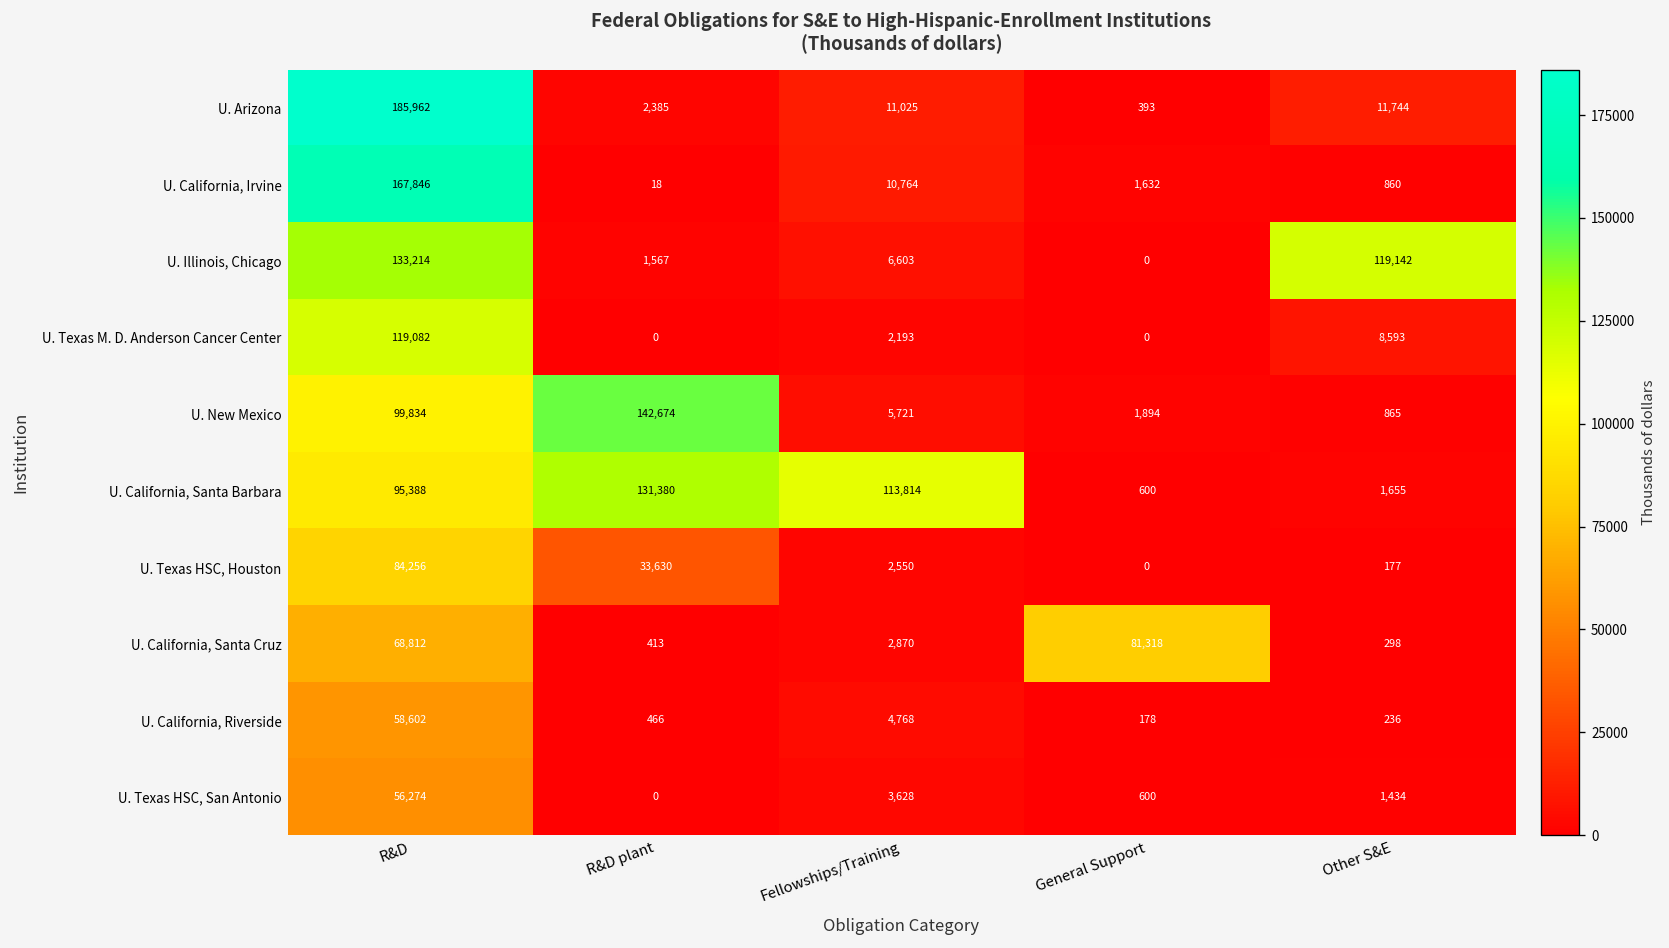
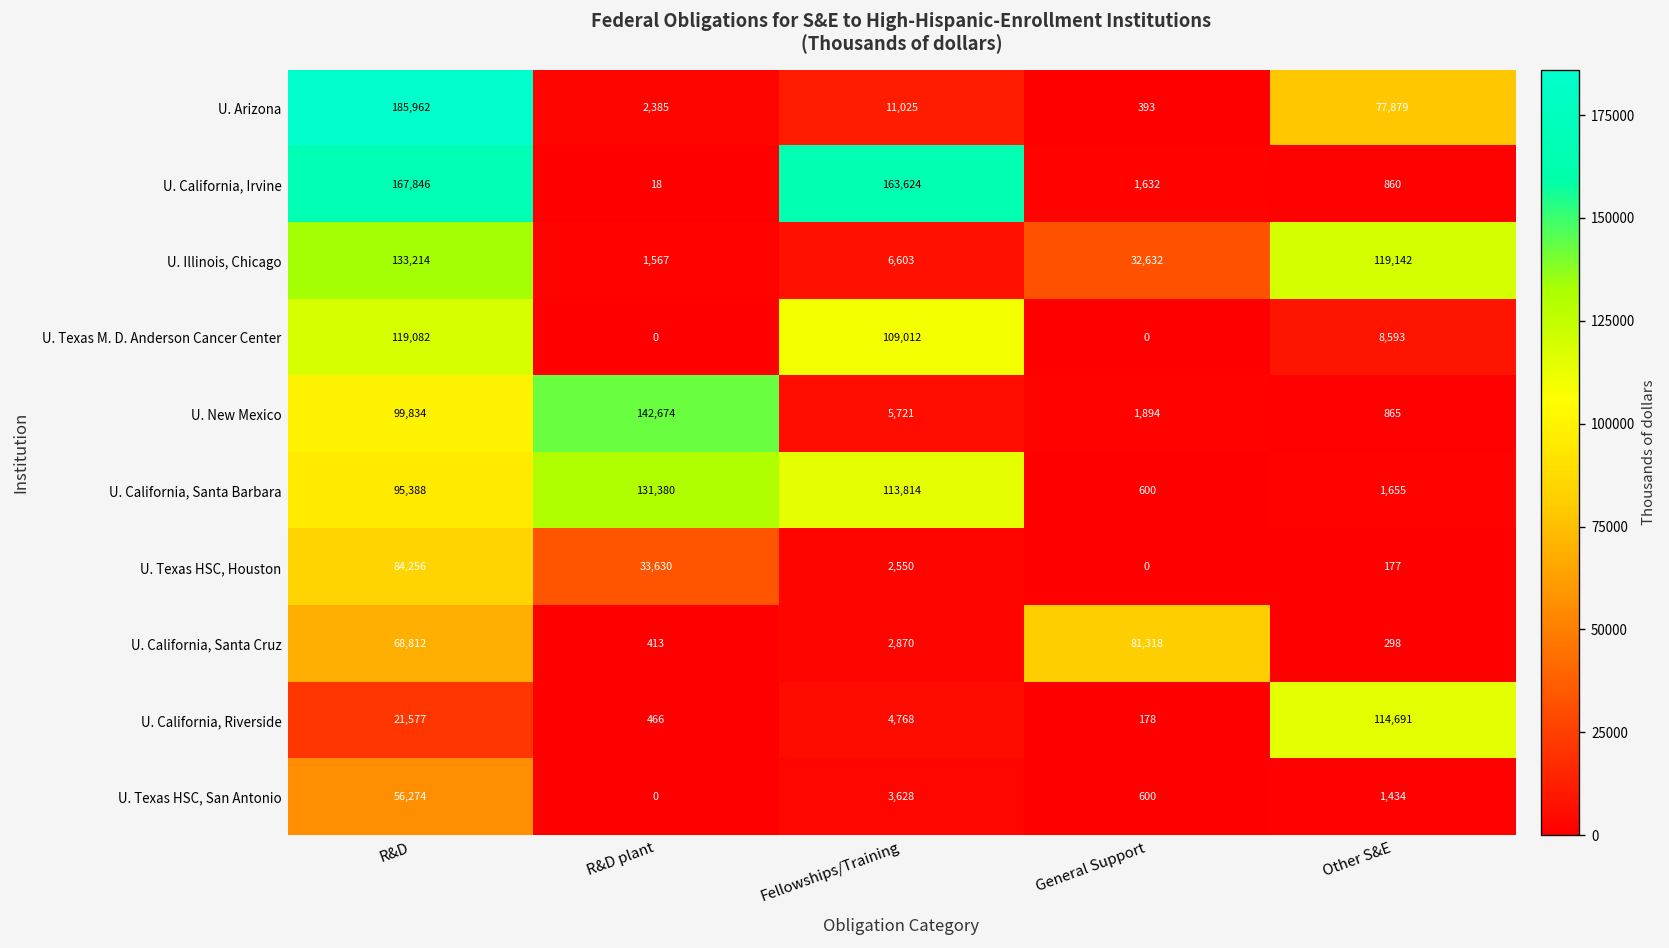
U. Arizona, Other S&E: 11,744 -> 77,879
U. California, Irvine, Fellowships/Training: 10,764 -> 163,624
U. Illinois, Chicago, General Support: 0 -> 32,632
U. Texas M. D. Anderson Cancer Center, Fellowships/Training: 2,193 -> 109,012
U. California, Riverside, R&D: 58,602 -> 21,577
U. California, Riverside, Other S&E: 236 -> 114,691
